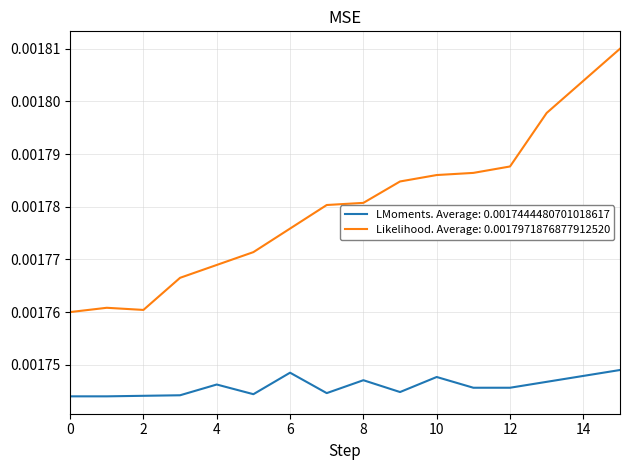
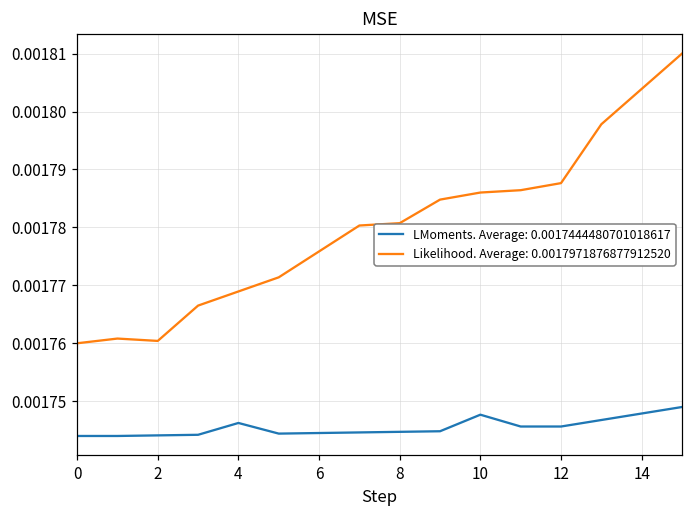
LMoments. Average: 0.0017444480701018617, 6: 0.001748 -> 0.001745
LMoments. Average: 0.0017444480701018617, 8: 0.001747 -> 0.001745
